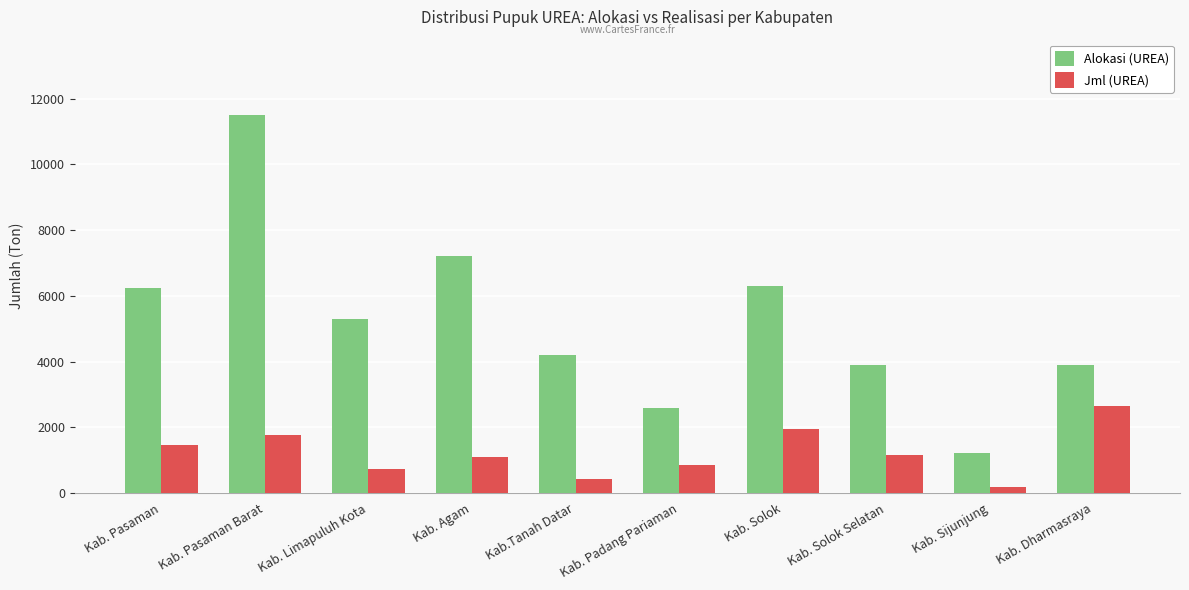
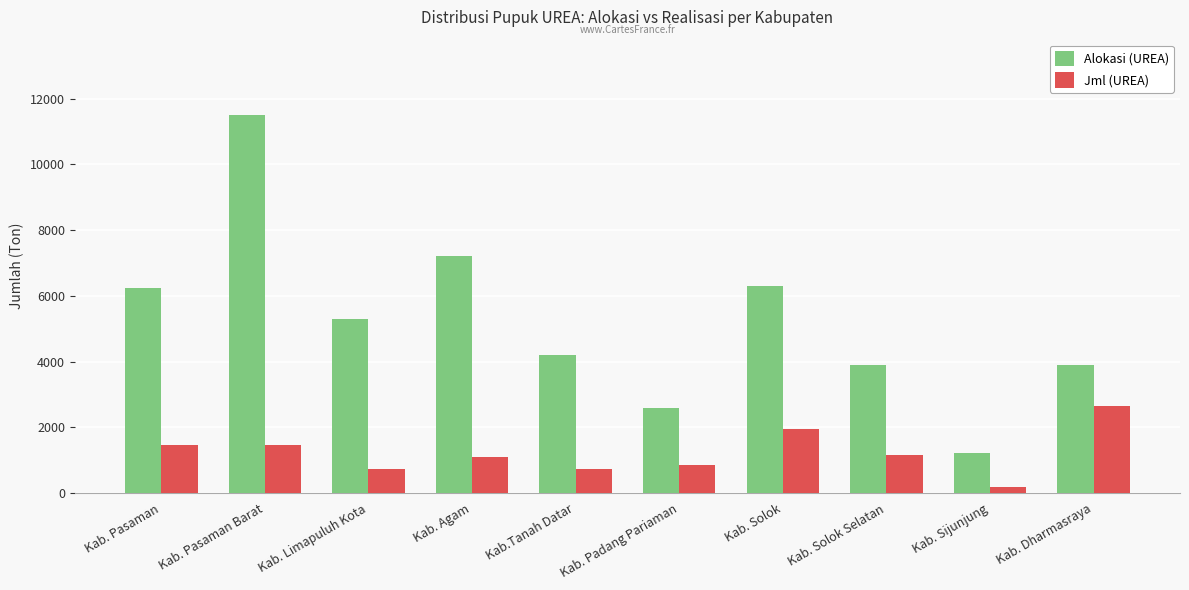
Jml (UREA), Kab. Pasaman Barat: 1800 -> 1400
Jml (UREA), Kab.Tanah Datar: 400 -> 700
